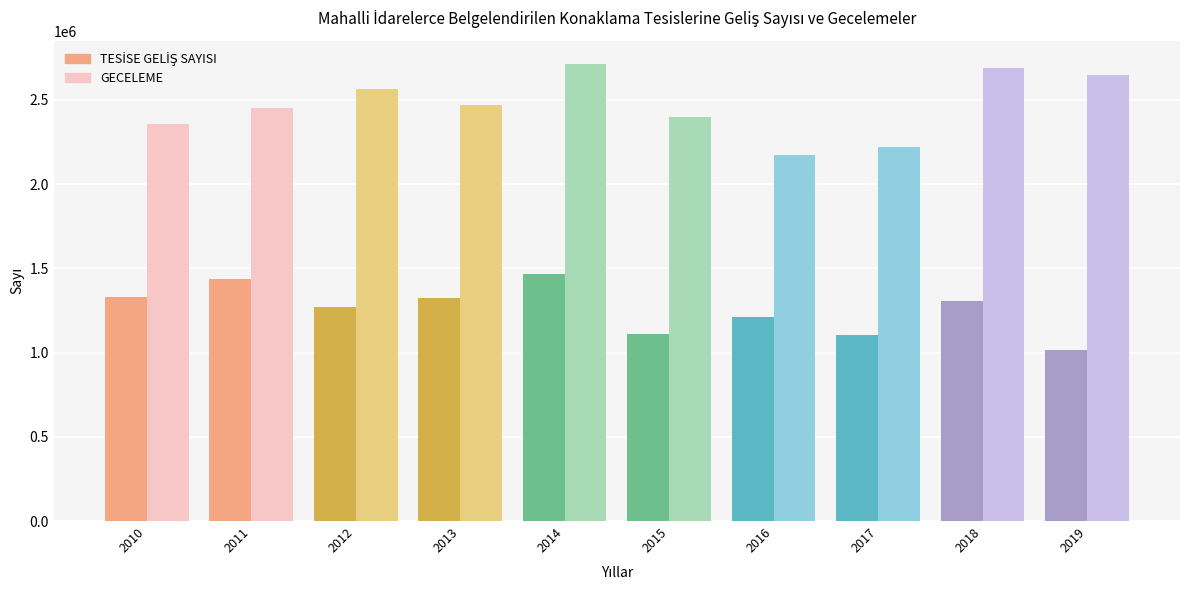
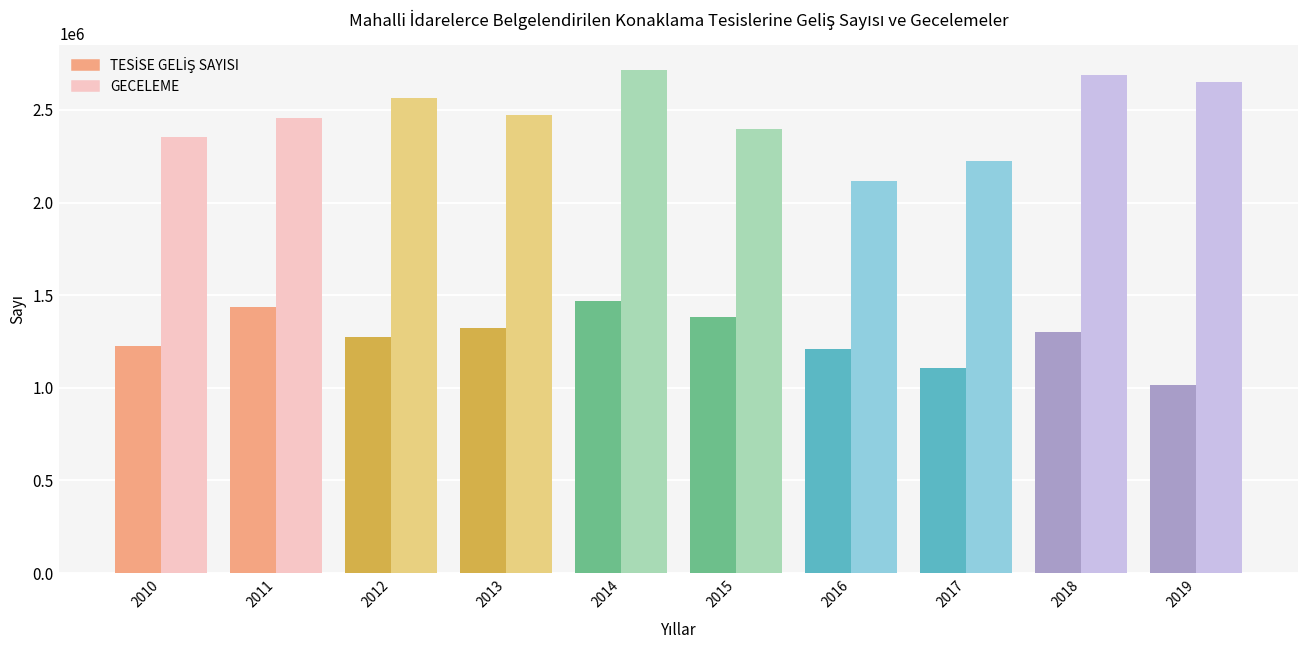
TESİSE GELİŞ SAYISI, 2010: 1330000 -> 1230000
TESİSE GELİŞ SAYISI, 2015: 1110000 -> 1380000
GECELEME, 2016: 2180000 -> 2120000
